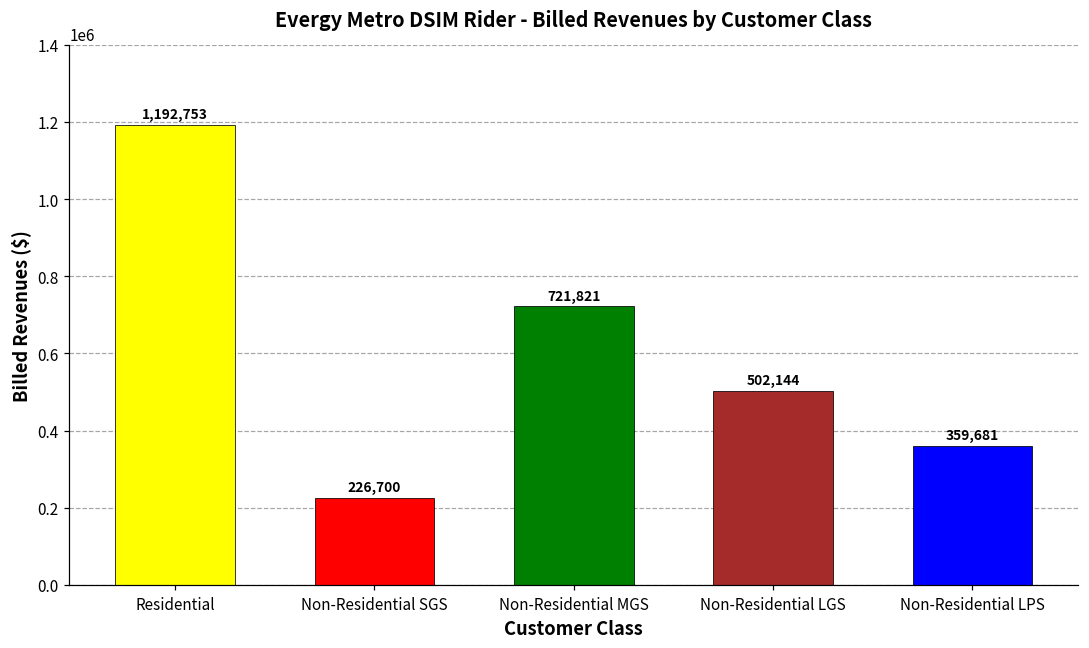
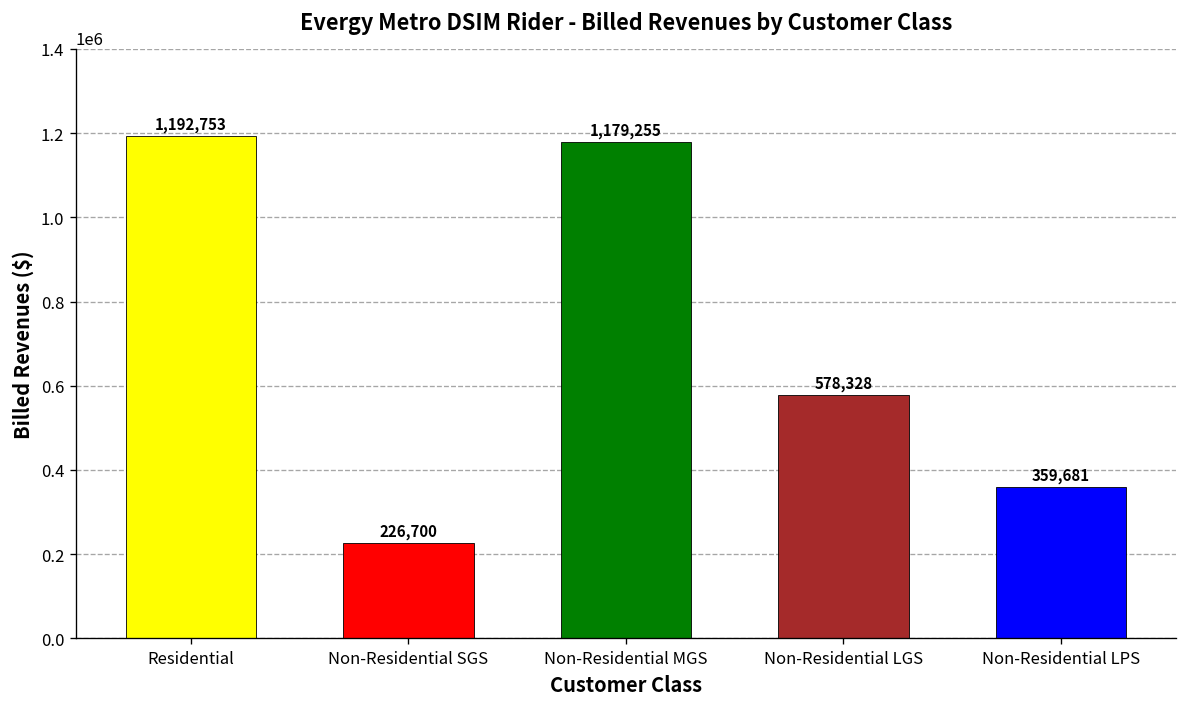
Non-Residential MGS: 721,821 -> 1,179,255
Non-Residential LGS: 502,144 -> 578,328
